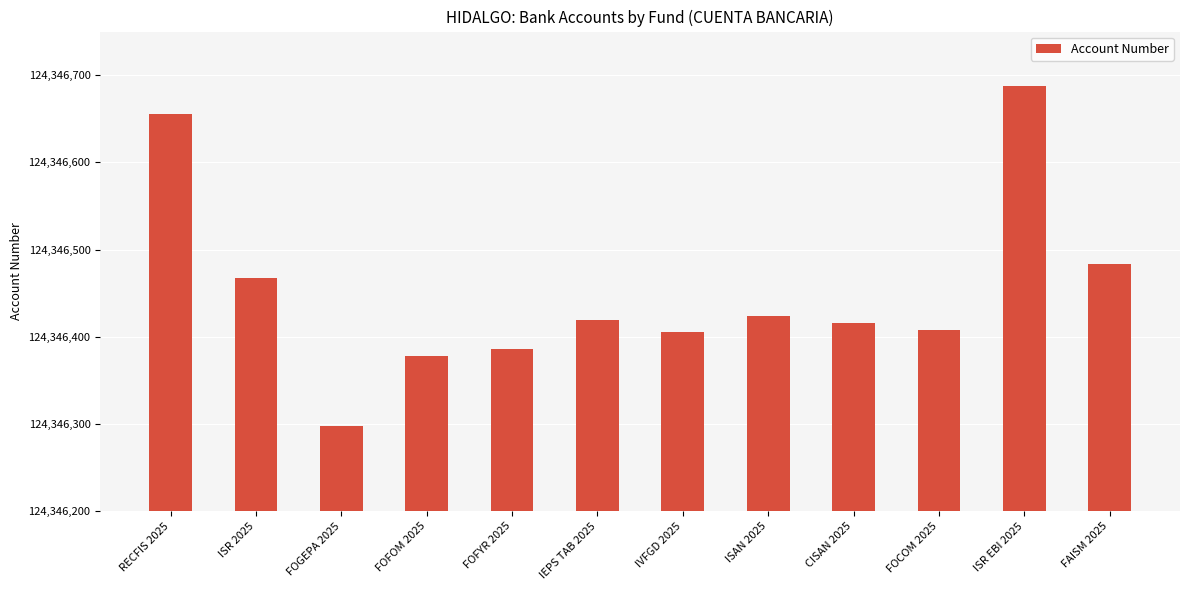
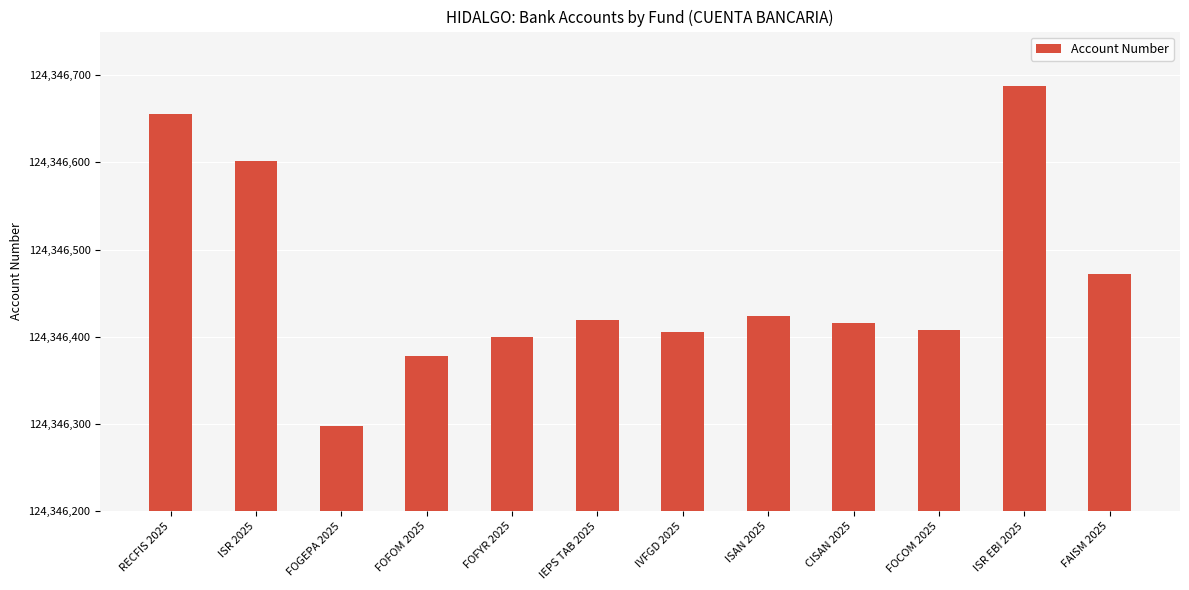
ISR 2025: 124,346,470 -> 124,346,600
FOFYR 2025: 124,346,390 -> 124,346,400
FAISM 2025: 124,346,480 -> 124,346,470
